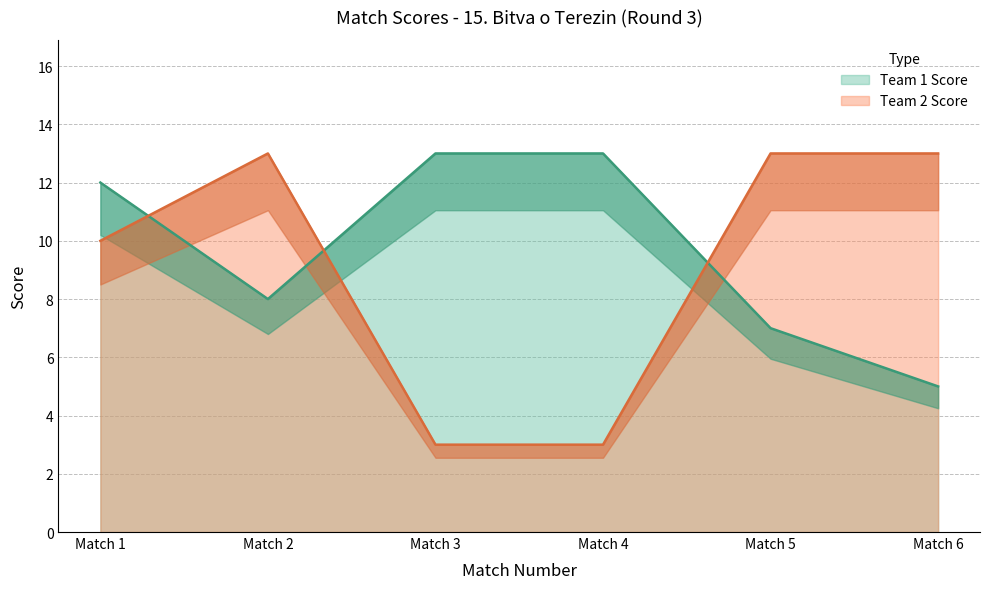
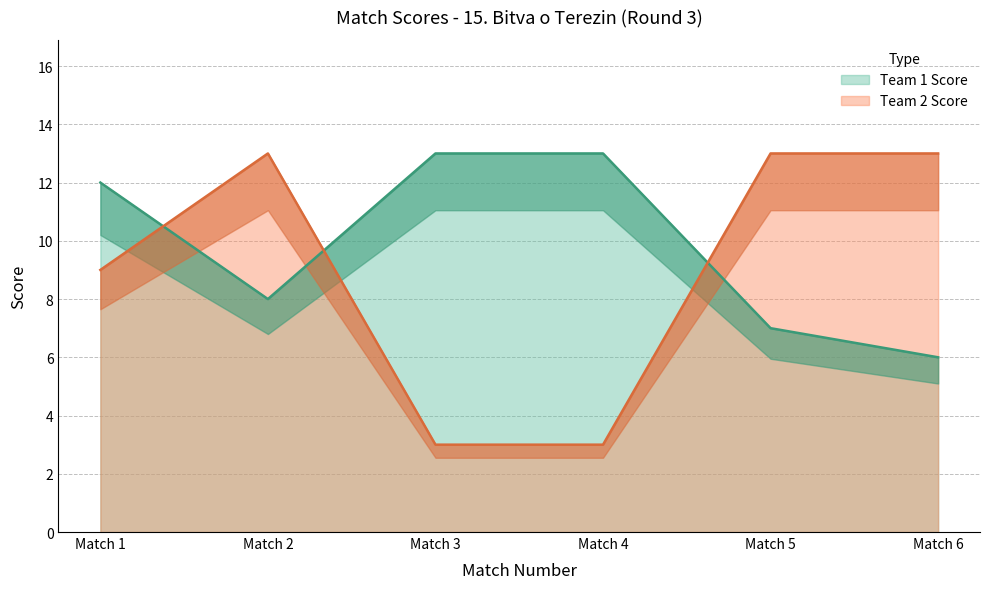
Team 2 Score, Match 1: 10 -> 9
Team 1 Score, Match 6: 5 -> 6
